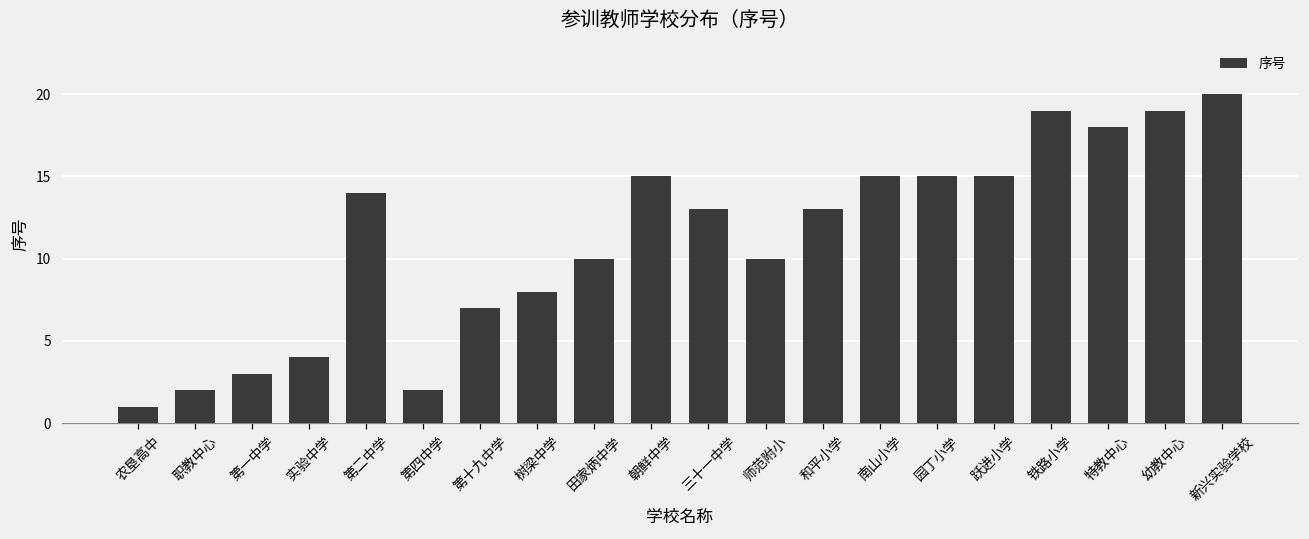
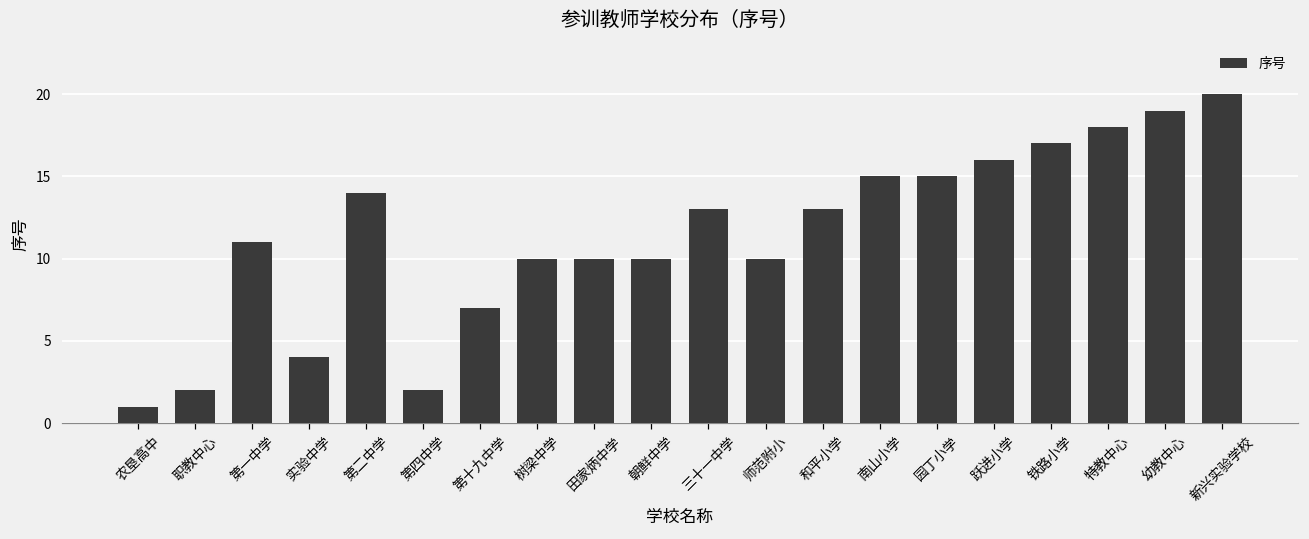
第一中学: 3 -> 11
树梁中学: 8 -> 10
朝鲜中学: 15 -> 10
跃进小学: 15 -> 16
铁路小学: 19 -> 17
